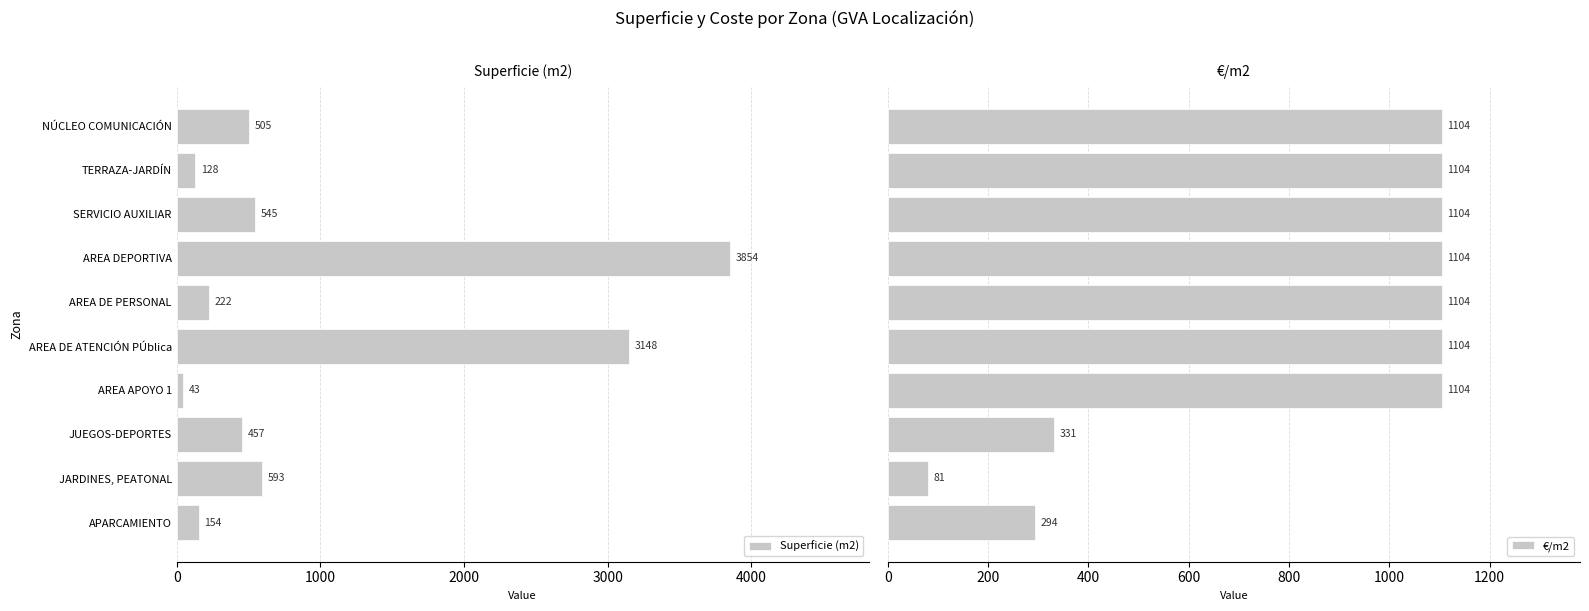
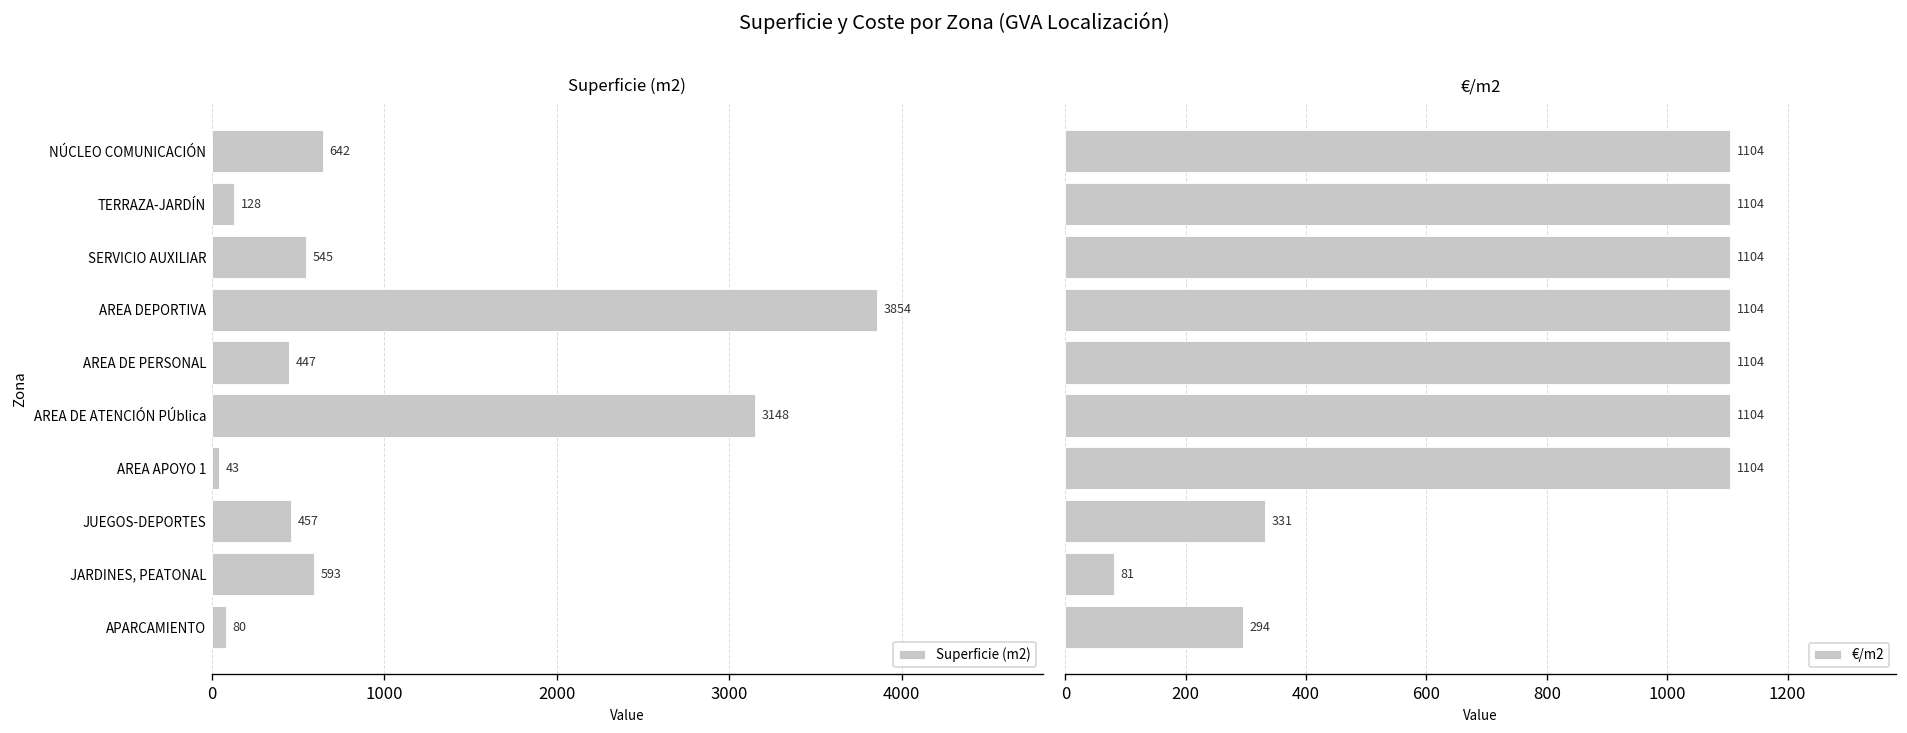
Superficie (m2), NÚCLEO COMUNICACIÓN: 505 -> 642
Superficie (m2), AREA DE PERSONAL: 222 -> 447
Superficie (m2), APARCAMIENTO: 154 -> 80
